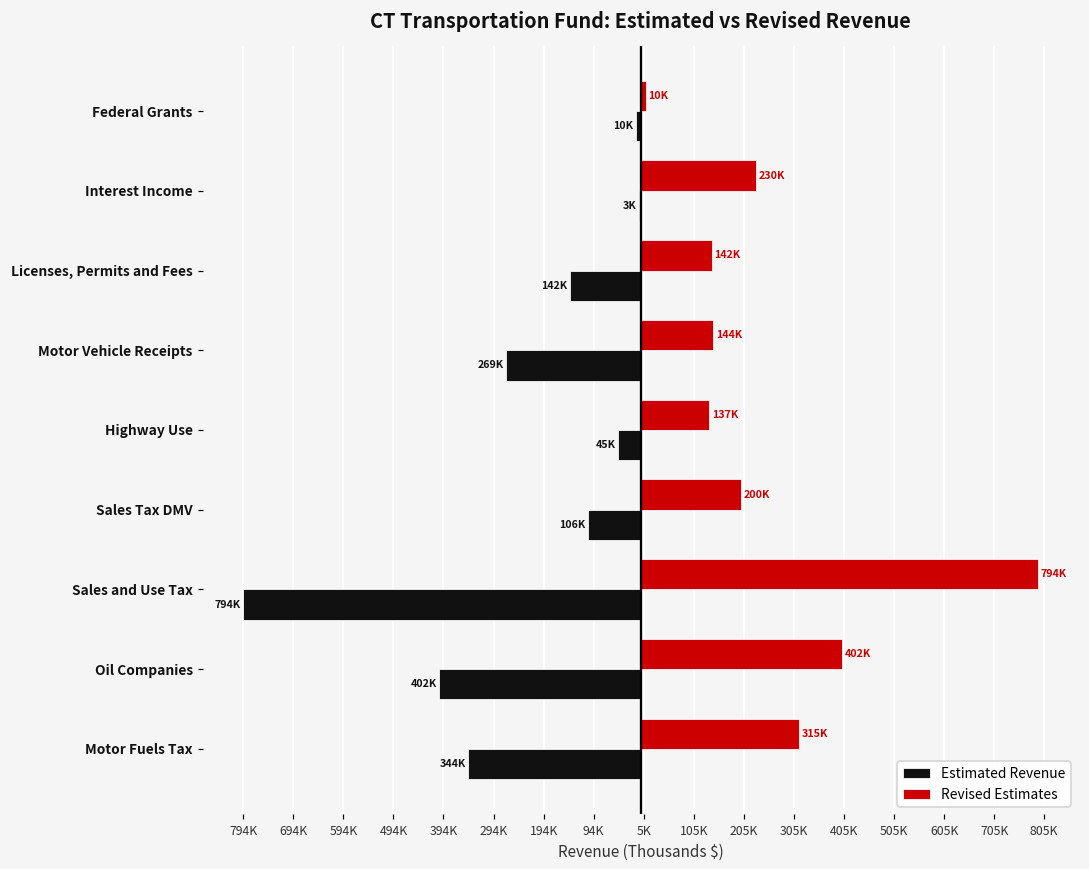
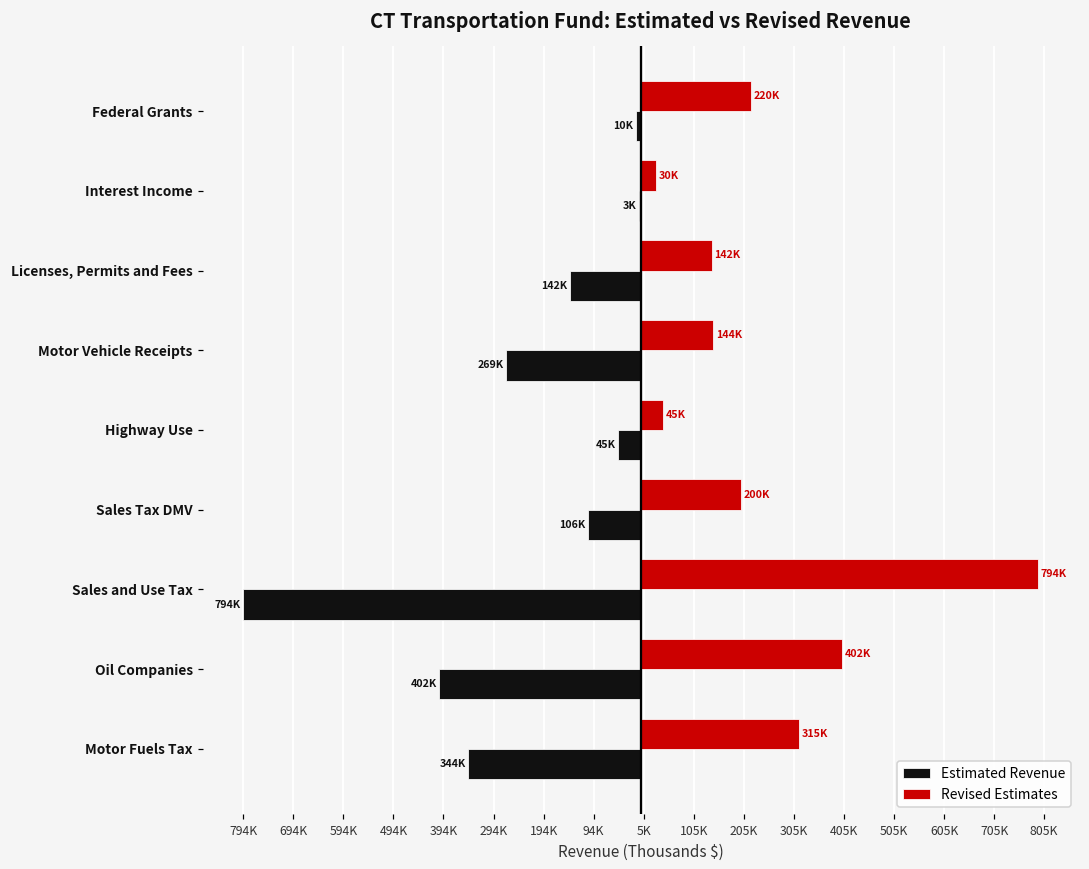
Revised Estimates, Federal Grants: 10K -> 220K
Revised Estimates, Interest Income: 230K -> 30K
Revised Estimates, Highway Use: 137K -> 45K
